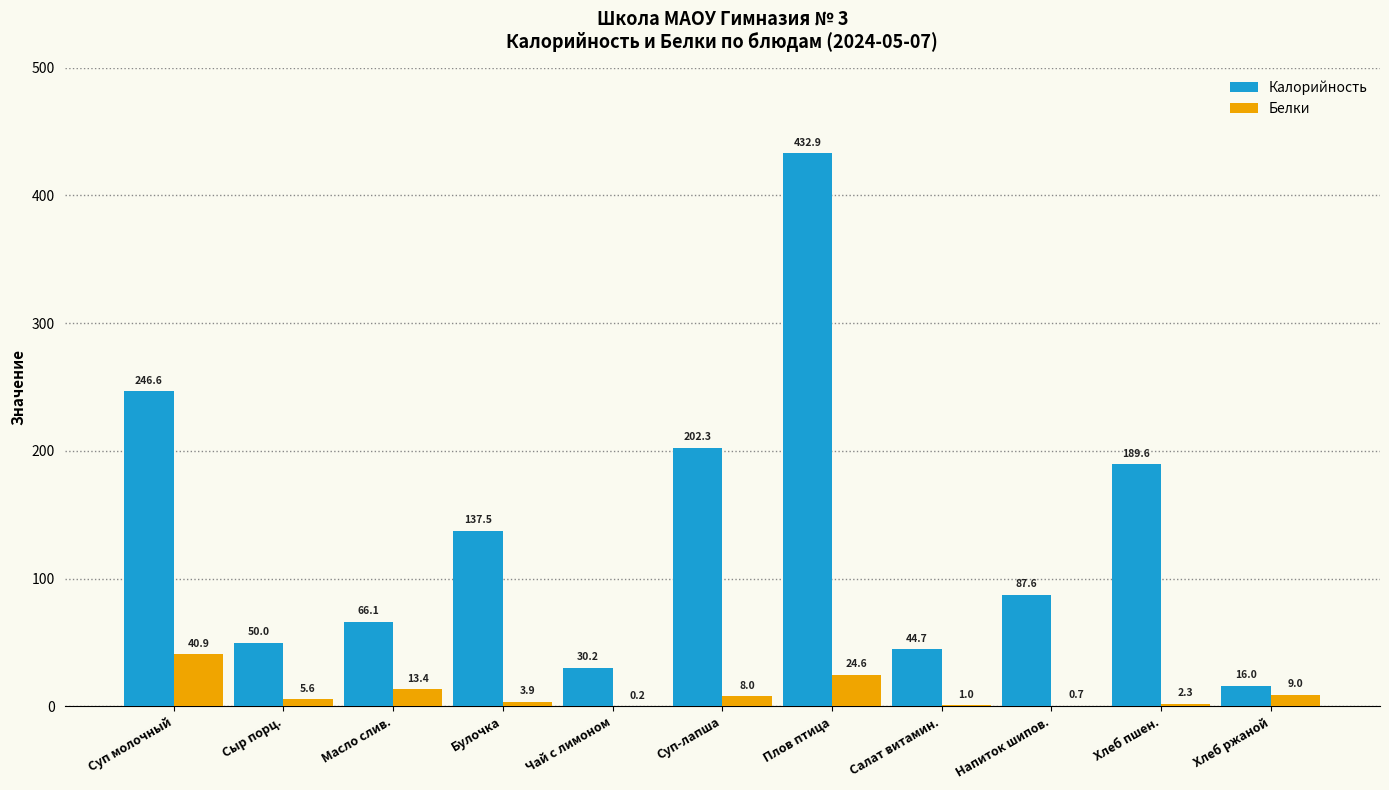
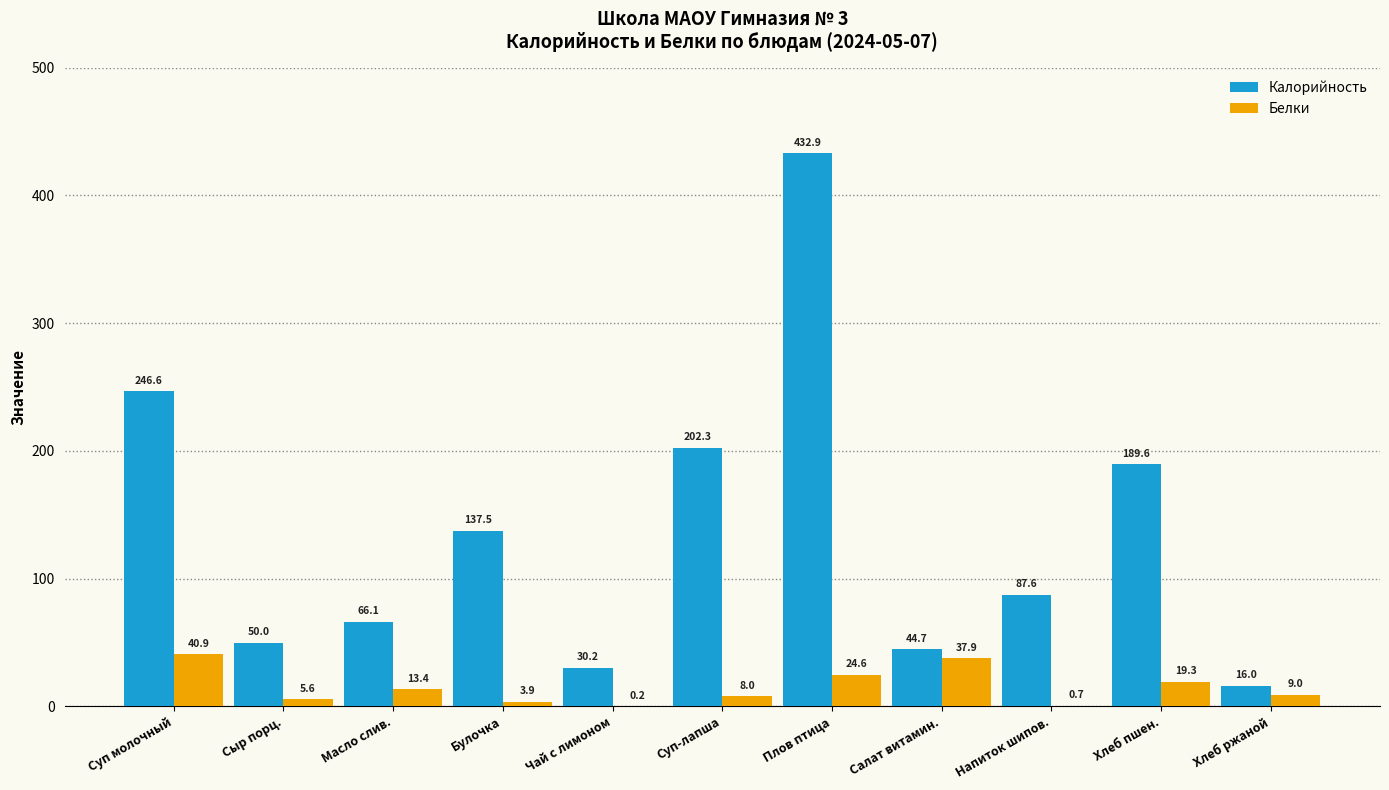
Белки, Салат витамин.: 1.0 -> 37.9
Белки, Хлеб пшен.: 2.3 -> 19.3
